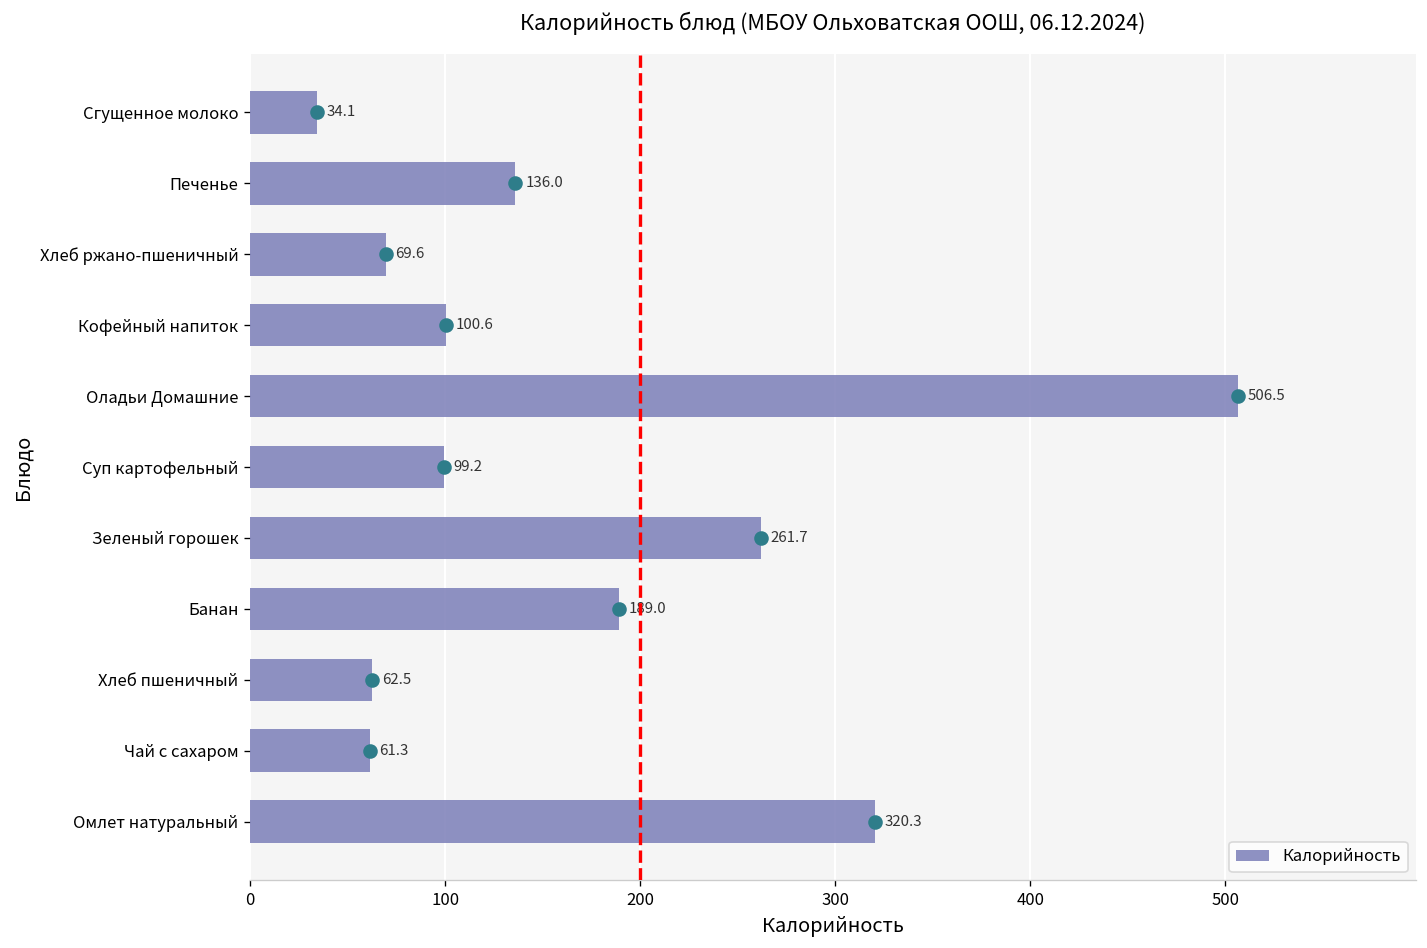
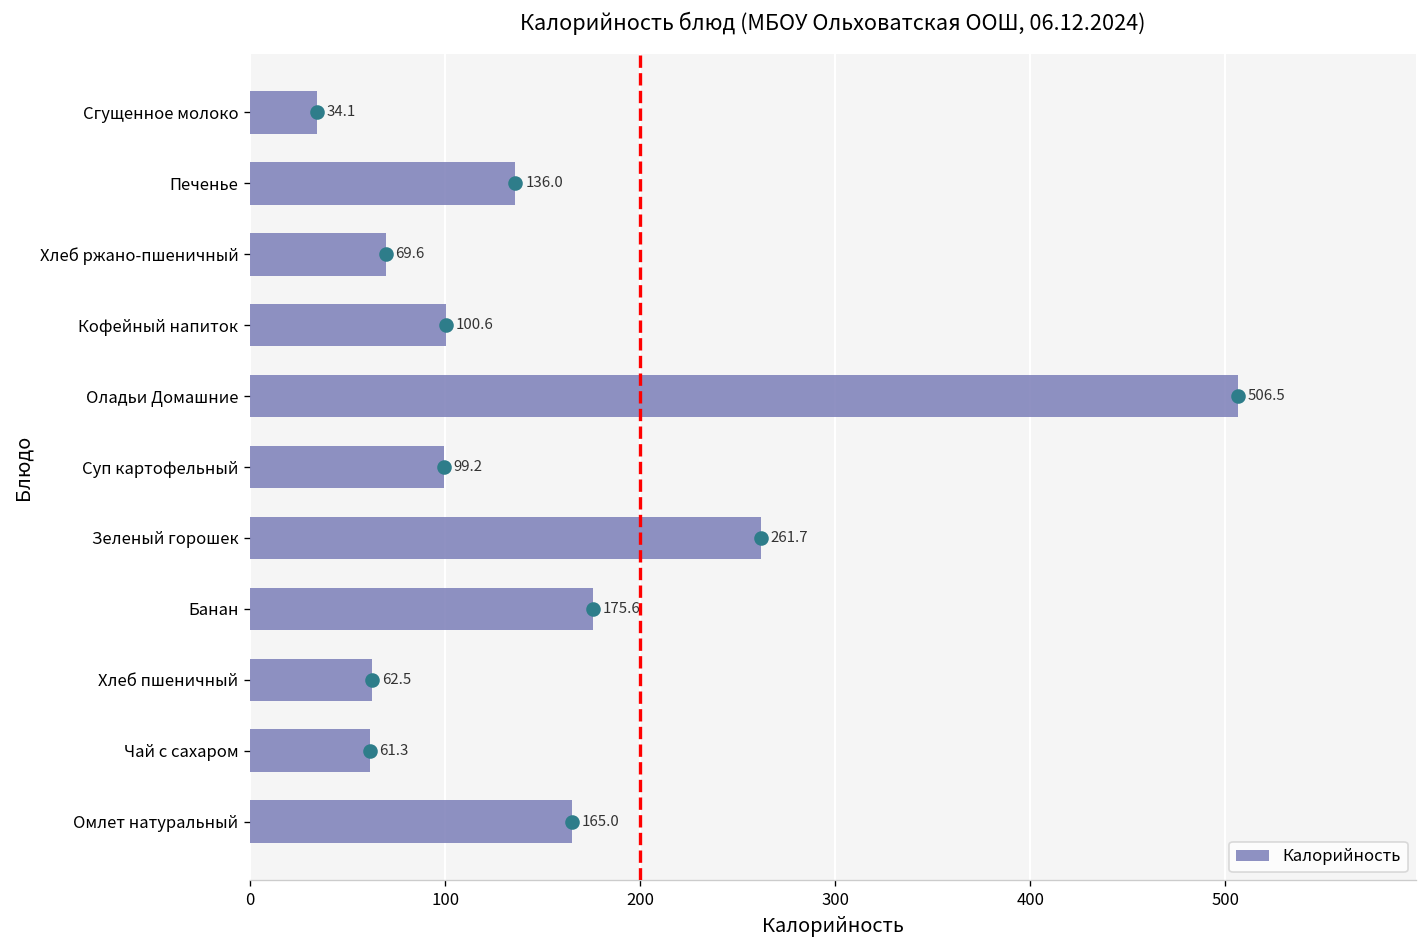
Банан: 189.0 -> 175.6
Омлет натуральный: 320.3 -> 165.0
